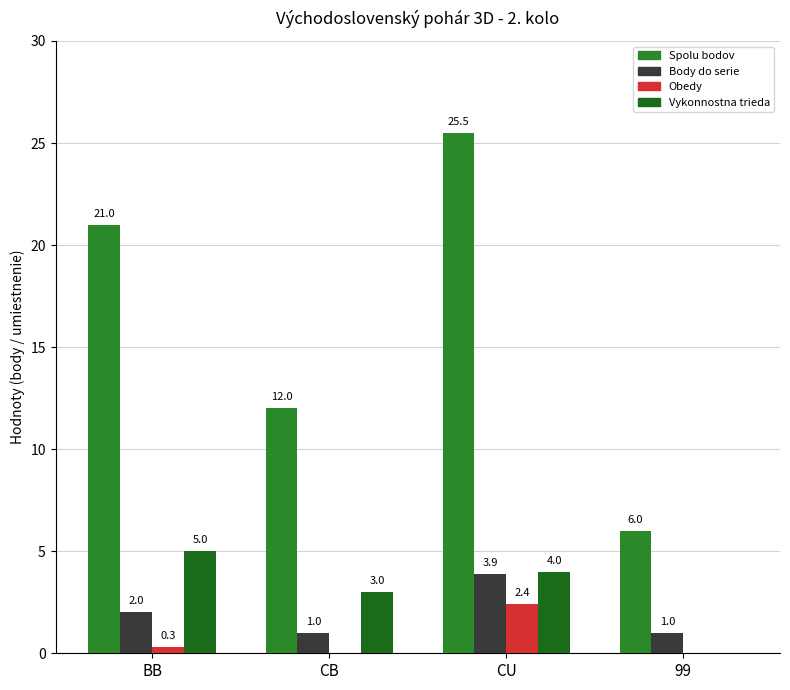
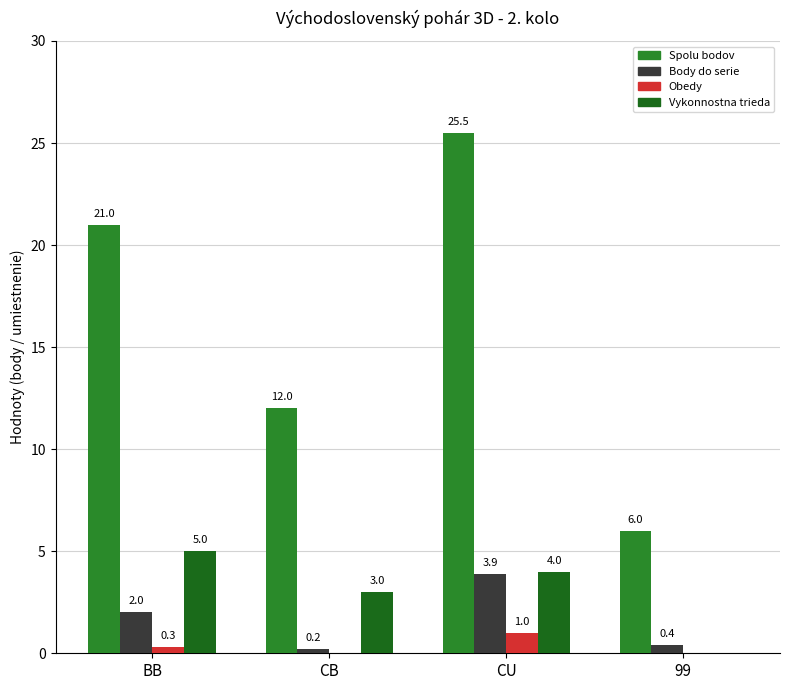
Body do serie, CB: 1.0 -> 0.2
Obedy, CU: 2.4 -> 1.0
Body do serie, 99: 1.0 -> 0.4
